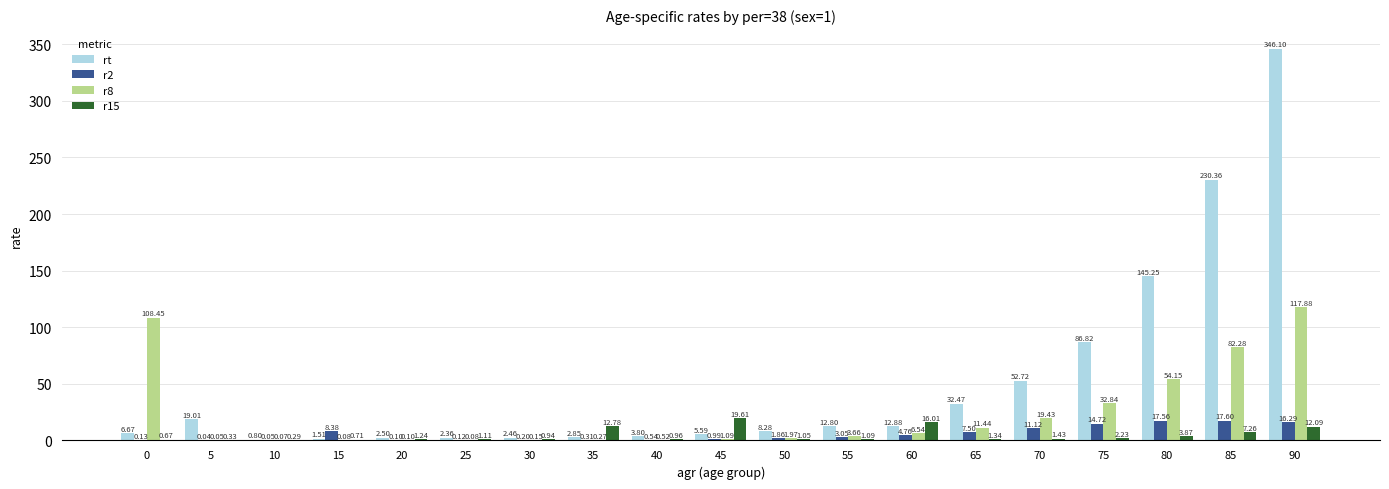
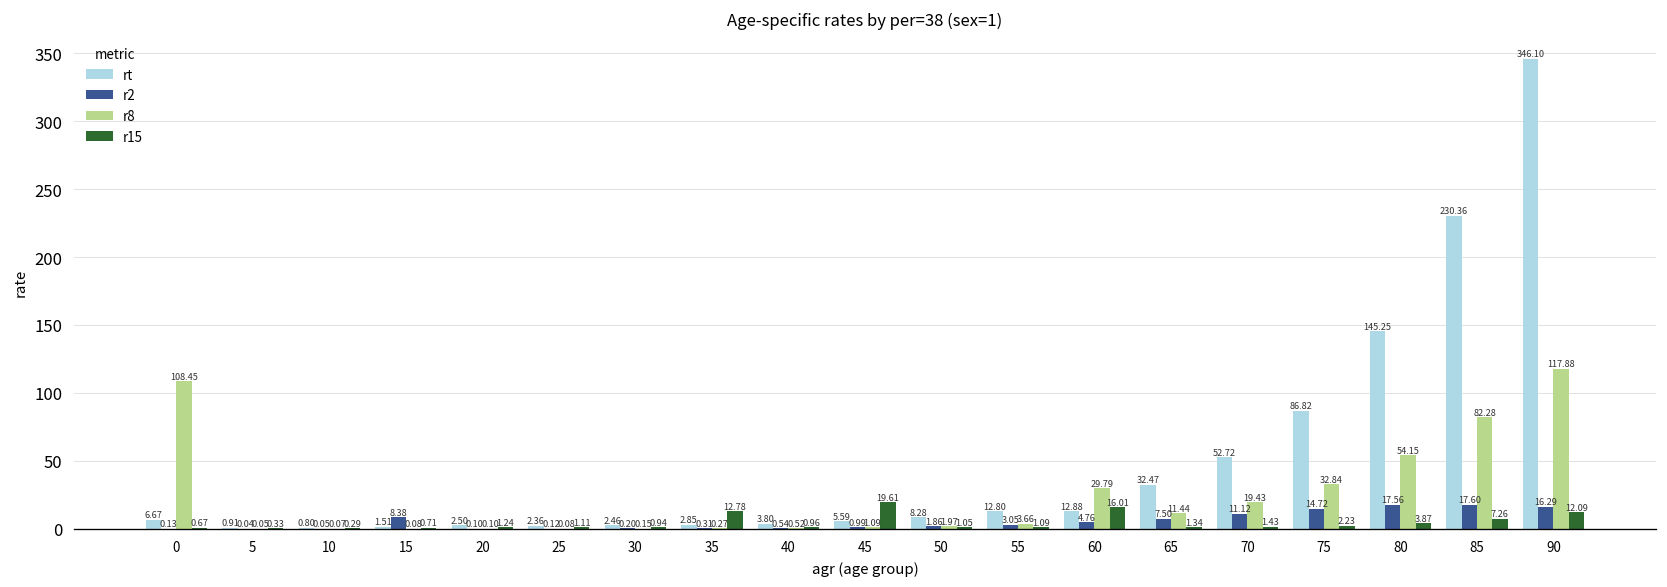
rt, 5: 19.01 -> 0.91
r8, 60: 6.54 -> 29.79
